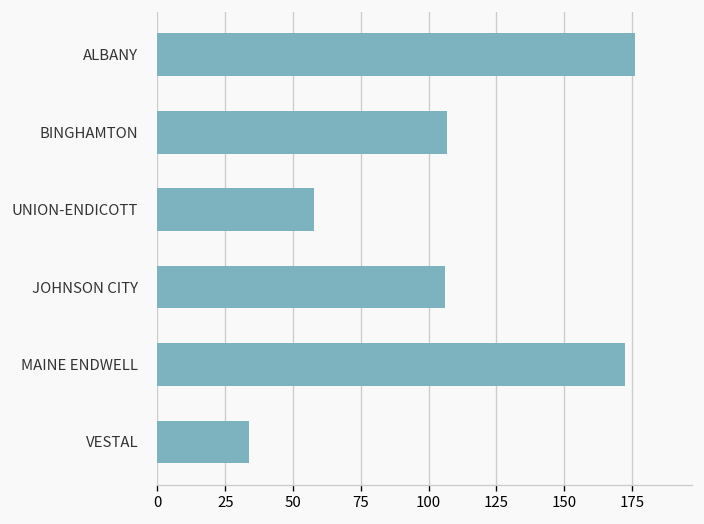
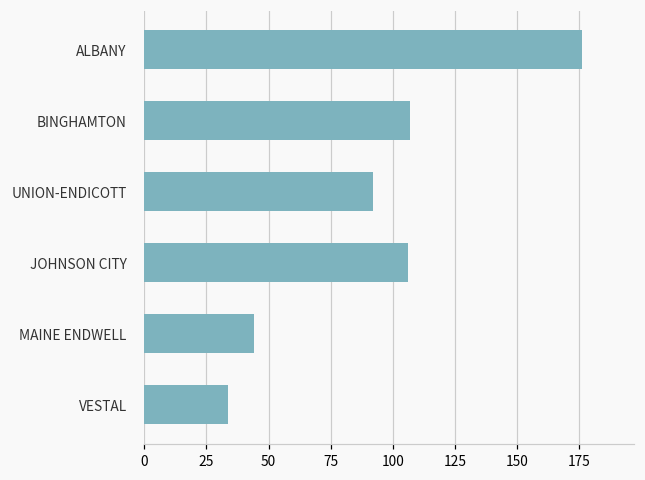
UNION-ENDICOTT: 58 -> 92
MAINE ENDWELL: 172 -> 44
